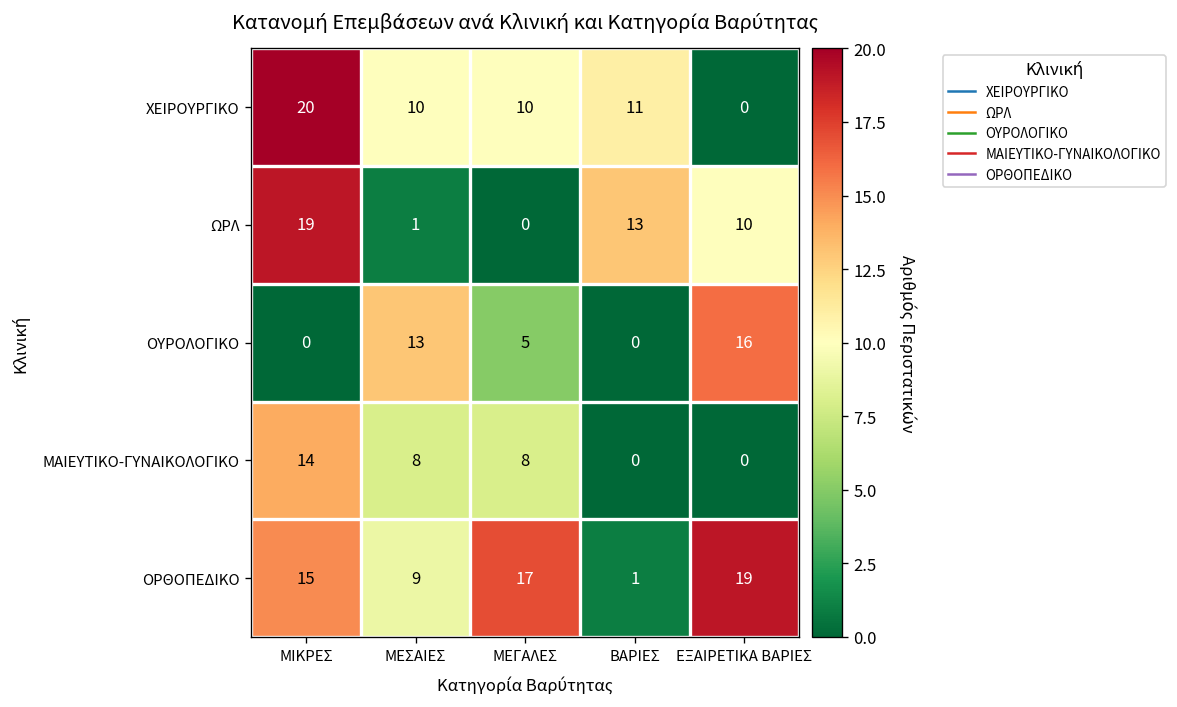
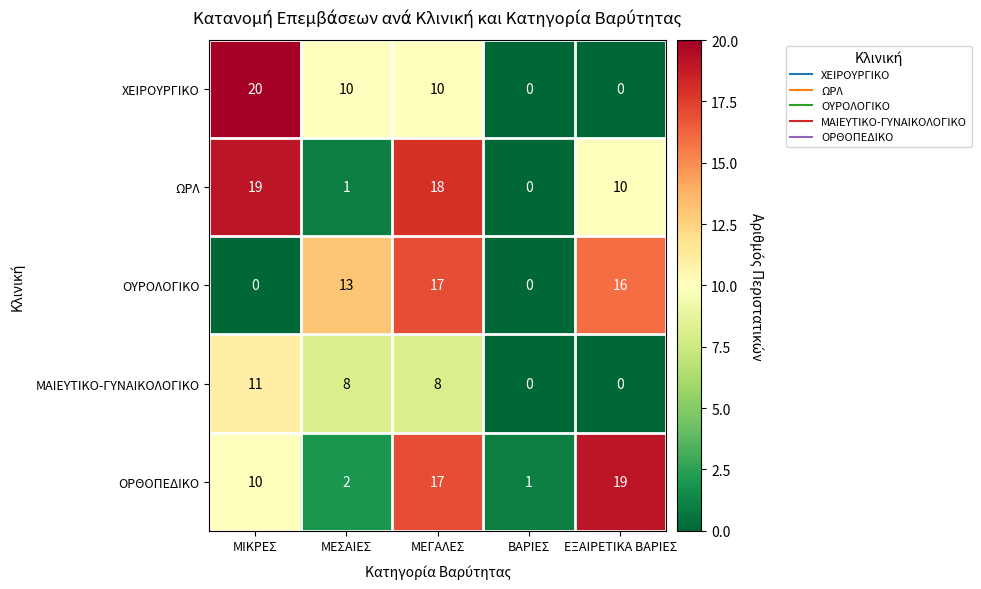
ΧΕΙΡΟΥΡΓΙΚΟ, ΒΑΡΙΕΣ: 11 -> 0
ΩΡΛ, ΜΕΓΑΛΕΣ: 0 -> 18
ΩΡΛ, ΒΑΡΙΕΣ: 13 -> 0
ΟΥΡΟΛΟΓΙΚΟ, ΜΕΓΑΛΕΣ: 5 -> 17
ΜΑΙΕΥΤΙΚΟ-ΓΥΝΑΙΚΟΛΟΓΙΚΟ, ΜΙΚΡΕΣ: 14 -> 11
ΟΡΘΟΠΕΔΙΚΟ, ΜΙΚΡΕΣ: 15 -> 10
ΟΡΘΟΠΕΔΙΚΟ, ΜΕΣΑΙΕΣ: 9 -> 2
